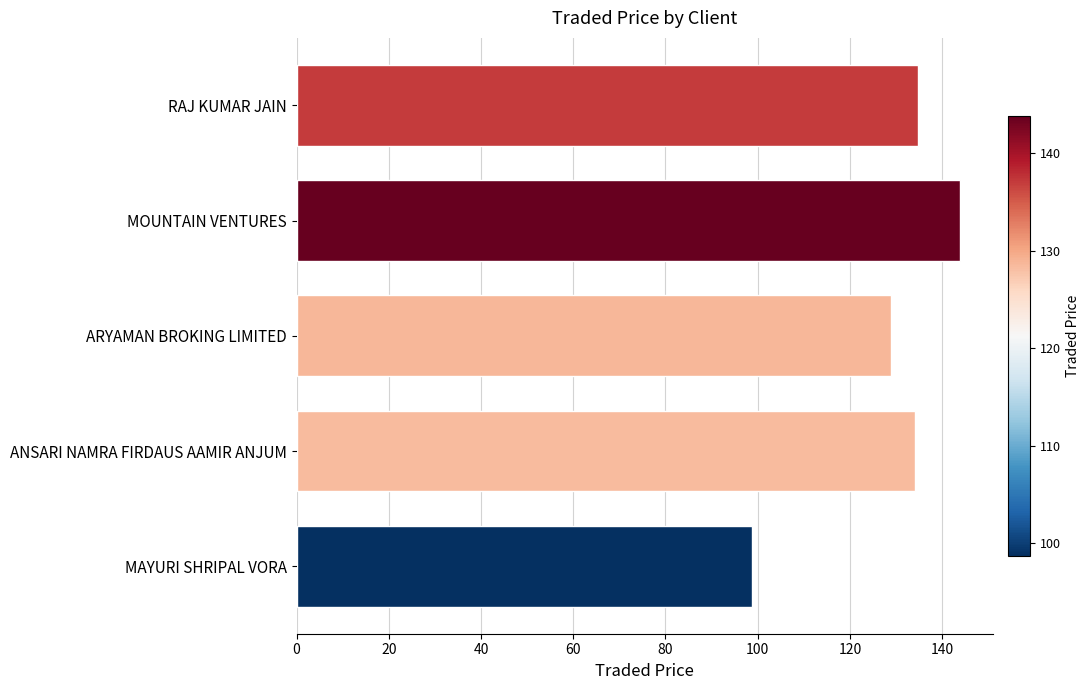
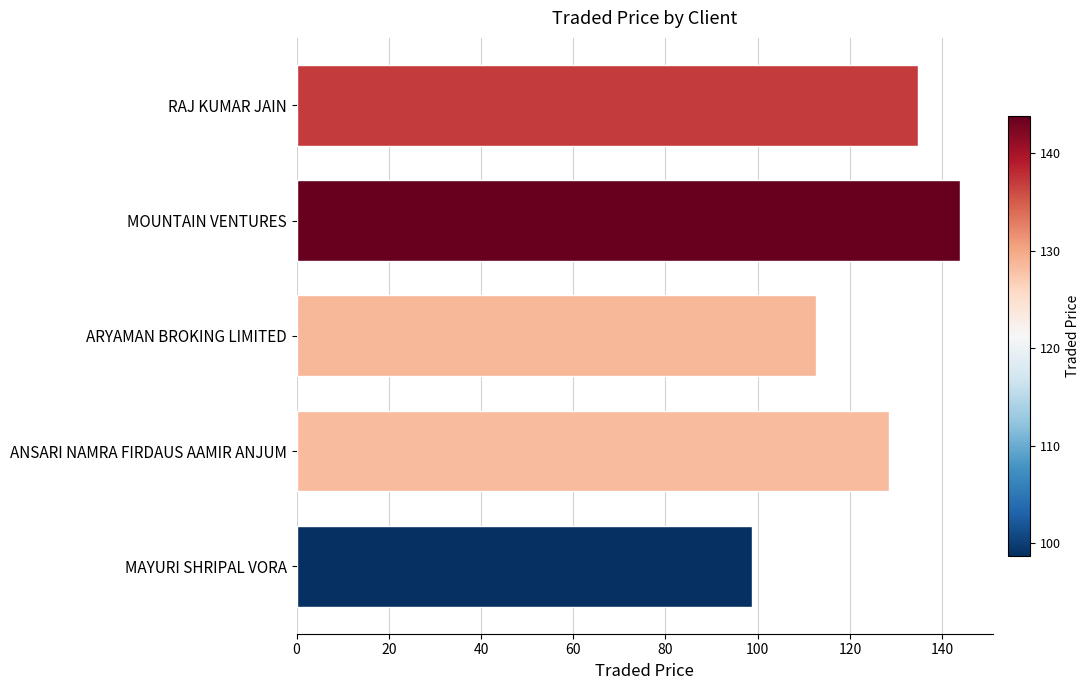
ARYAMAN BROKING LIMITED: 129 -> 113
ANSARI NAMRA FIRDAUS AAMIR ANJUM: 134 -> 128
